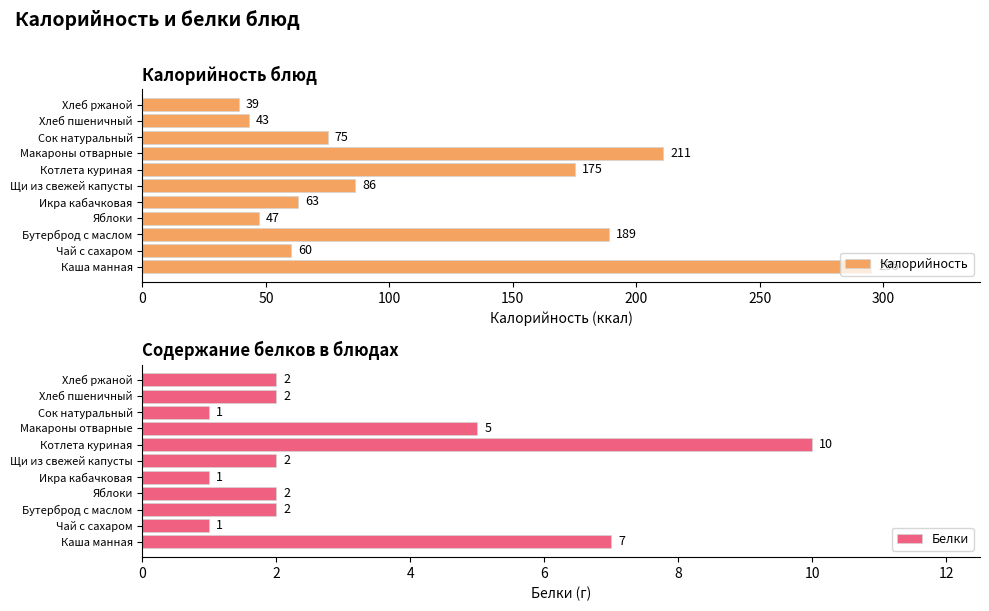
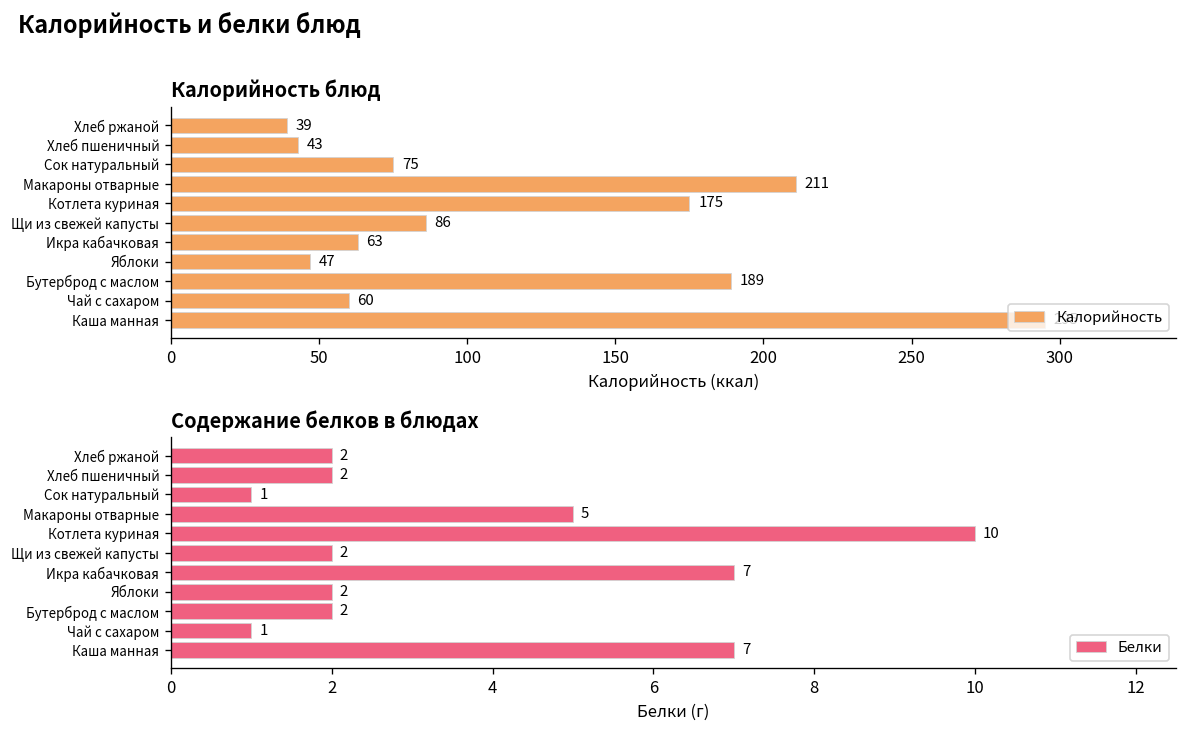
Содержание белков в блюдах, Икра кабачковая: 1 -> 7
